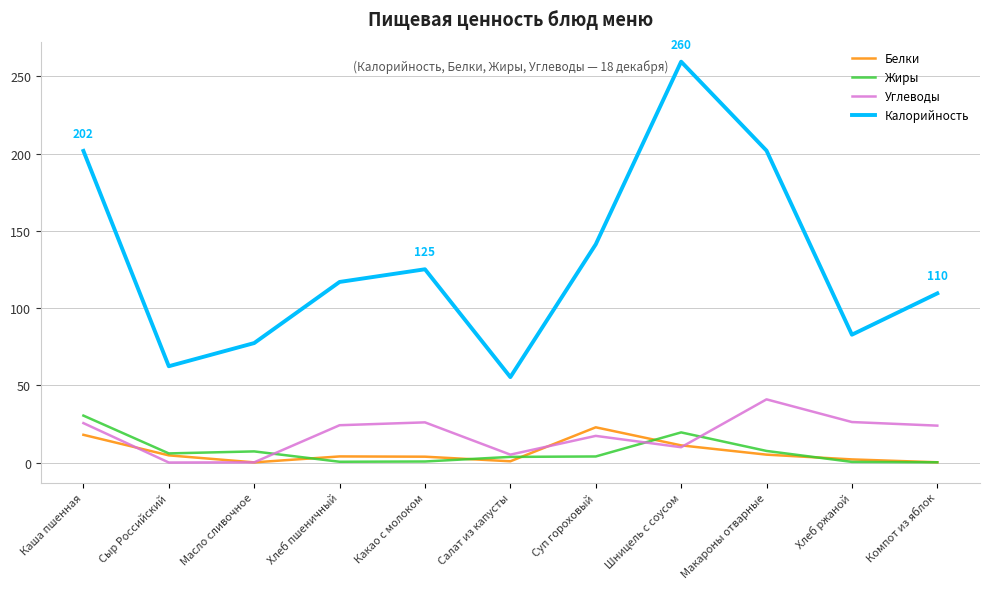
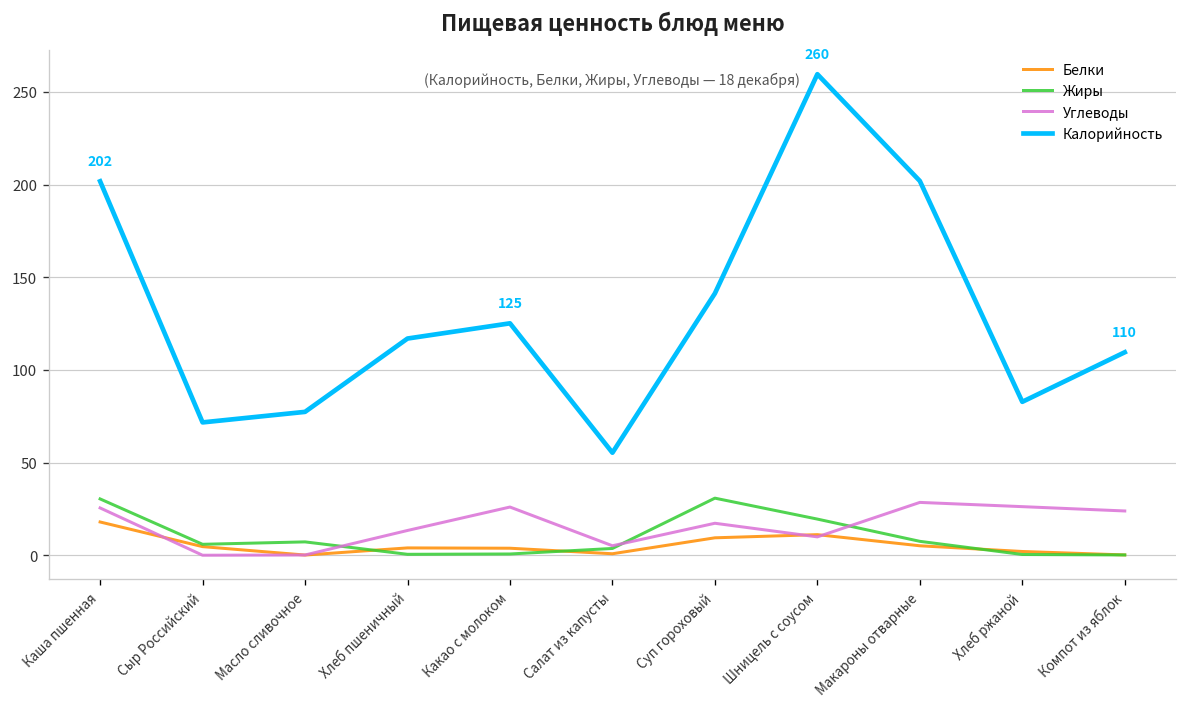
Калорийность, Сыр Российский: 62 -> 72
Углеводы, Хлеб пшеничный: 24 -> 13
Белки, Суп гороховый: 23 -> 9
Жиры, Суп гороховый: 4 -> 31
Углеводы, Макароны отварные: 41 -> 29
